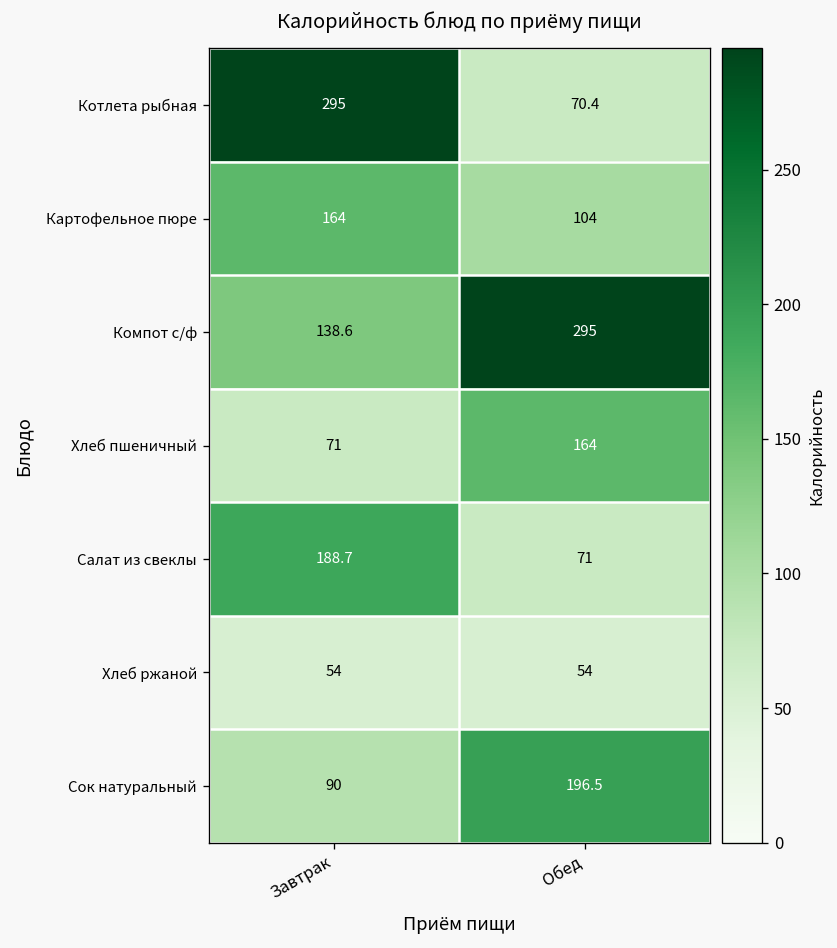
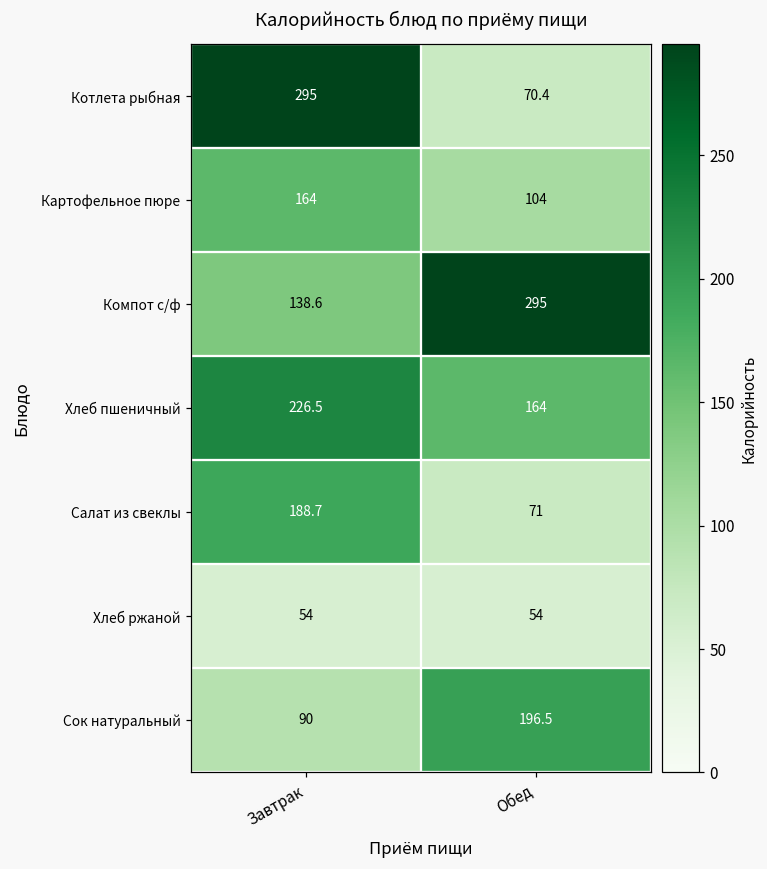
Хлеб пшеничный, Завтрак: 71 -> 226.5
